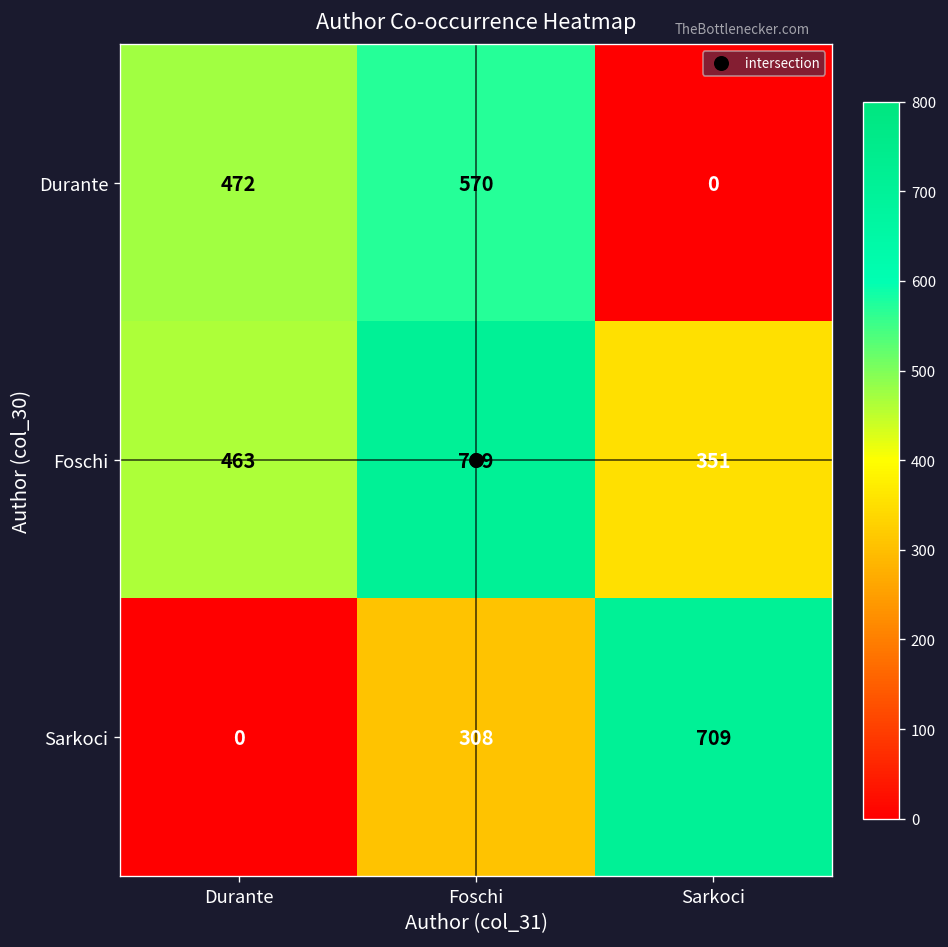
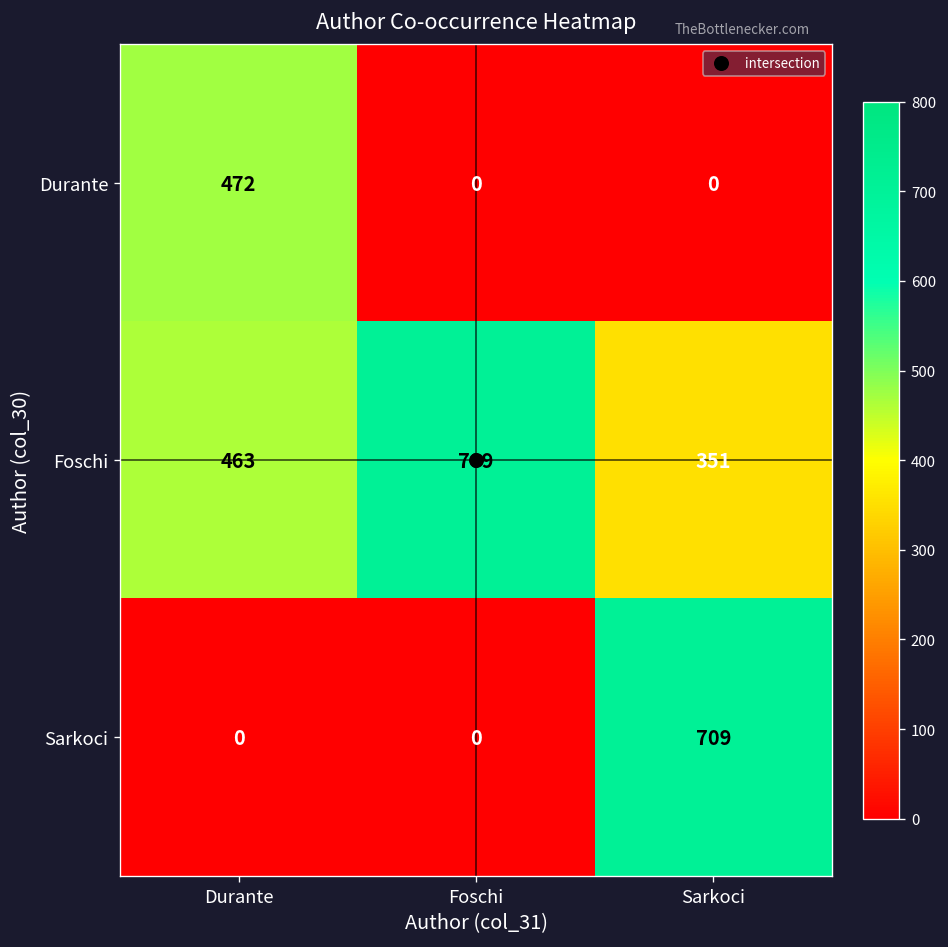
Durante, Foschi: 570 -> 0
Sarkoci, Foschi: 308 -> 0
